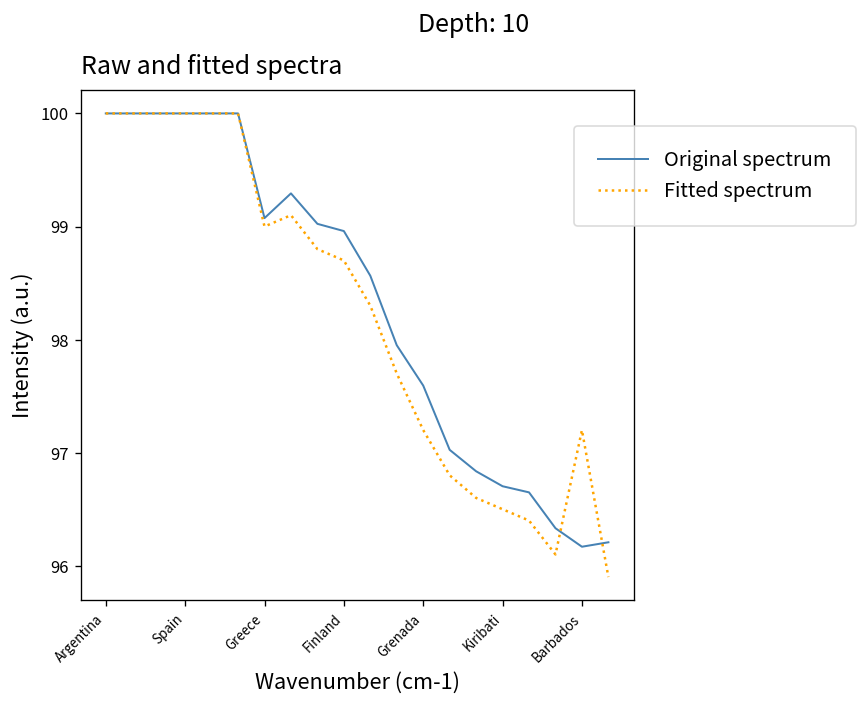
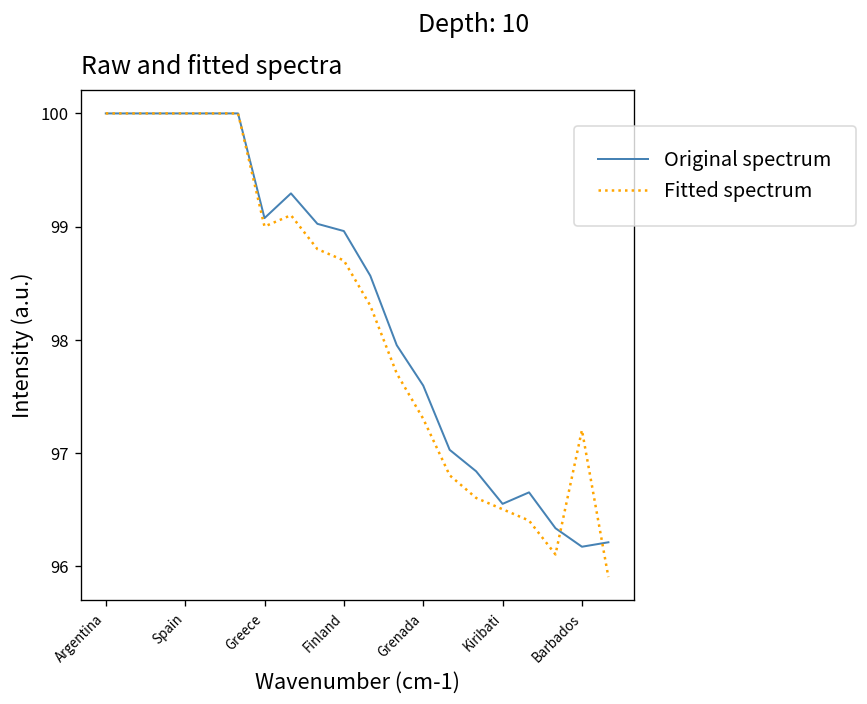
Fitted spectrum, Grenada: 97.2 -> 97.3
Original spectrum, Kiribati: 96.7 -> 96.5
